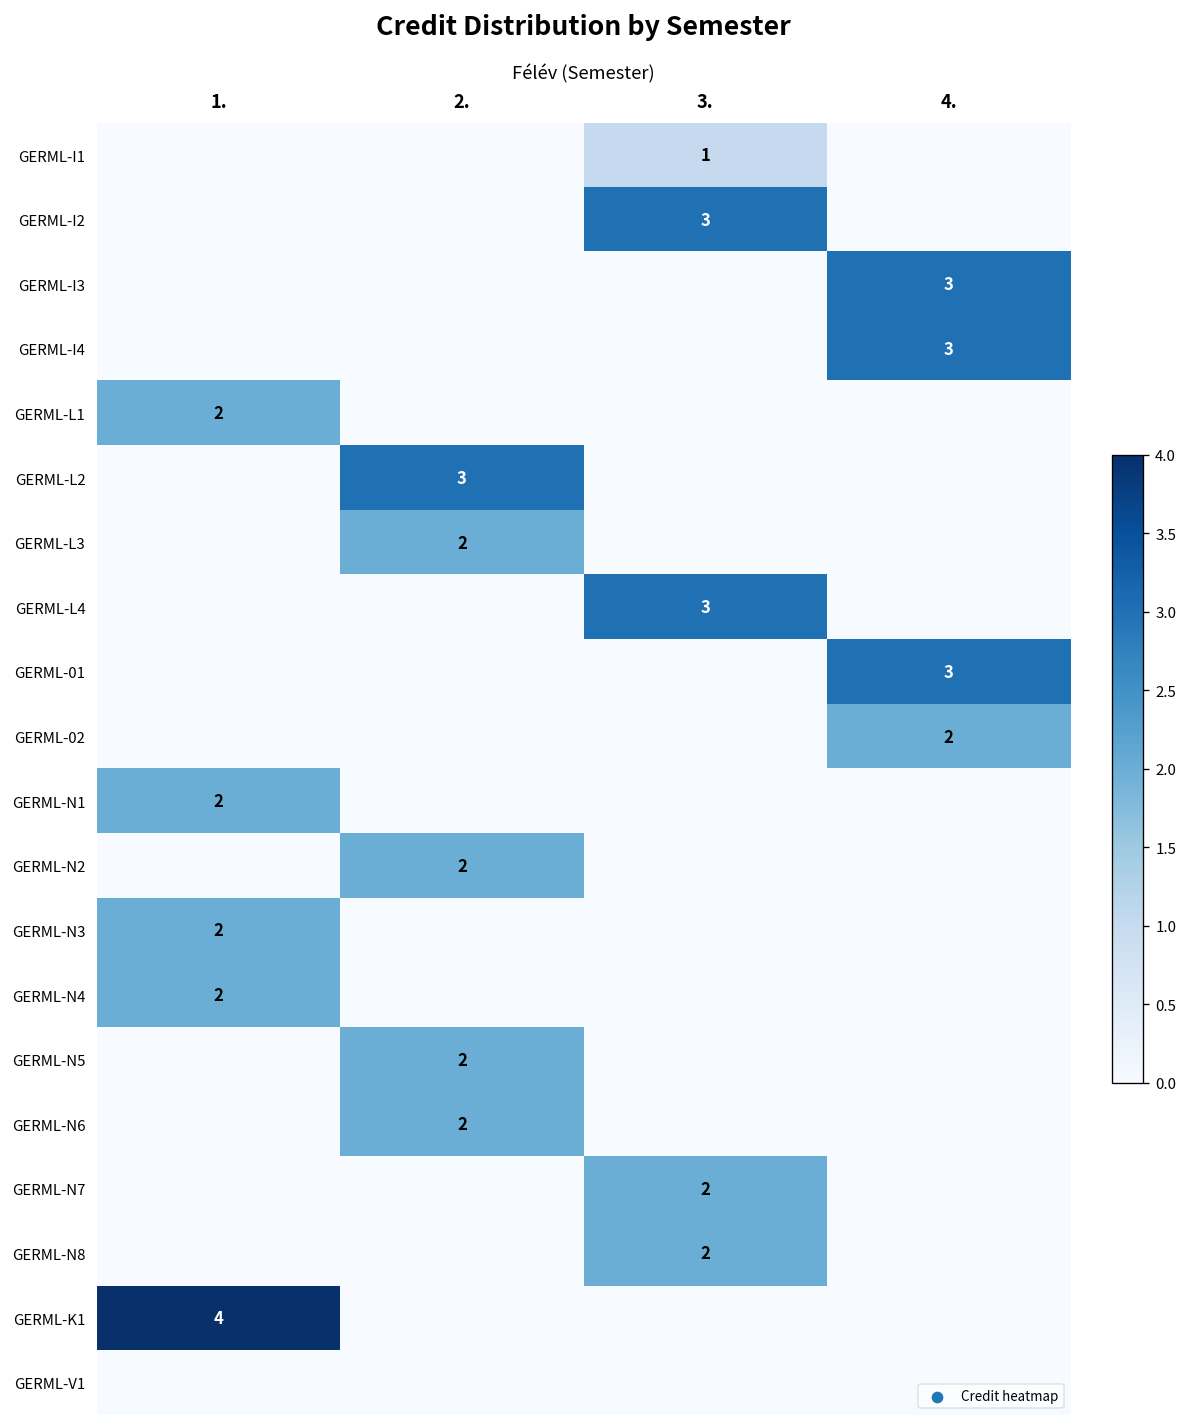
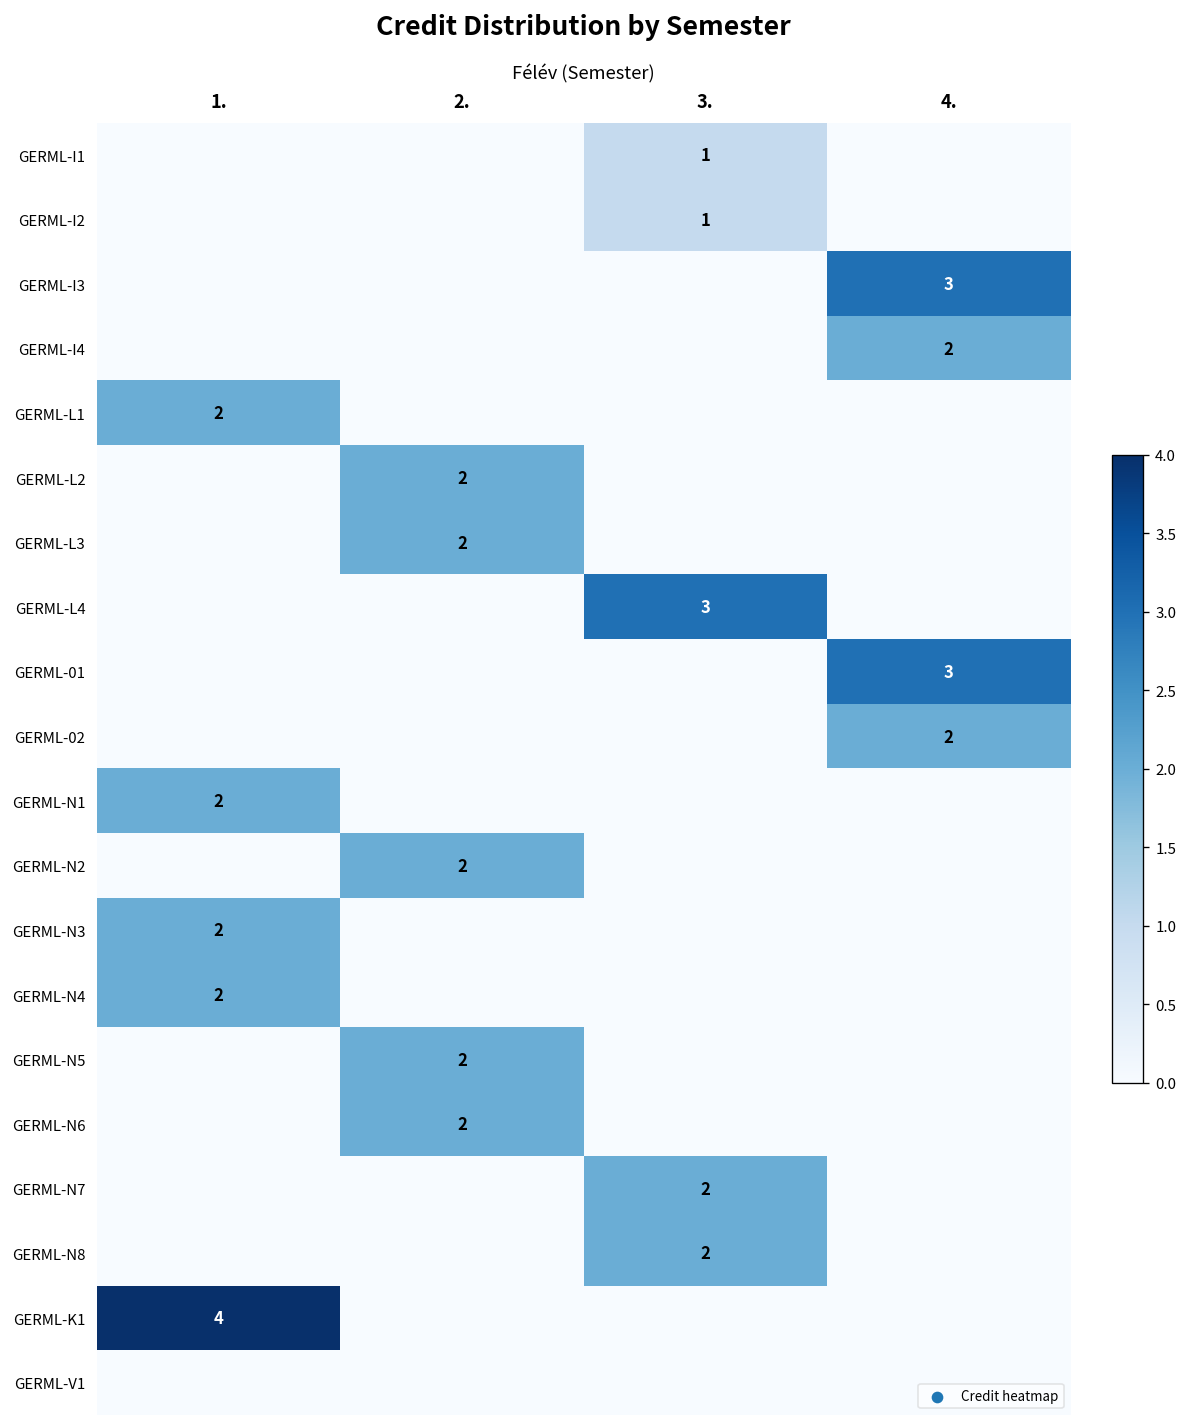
GERML-I2, 3.: 3 -> 1
GERML-I4, 4.: 3 -> 2
GERML-L2, 2.: 3 -> 2
